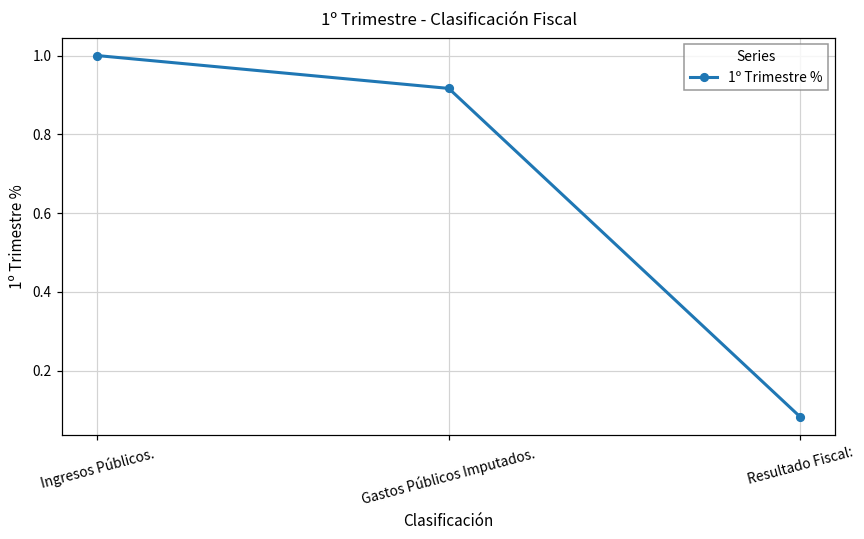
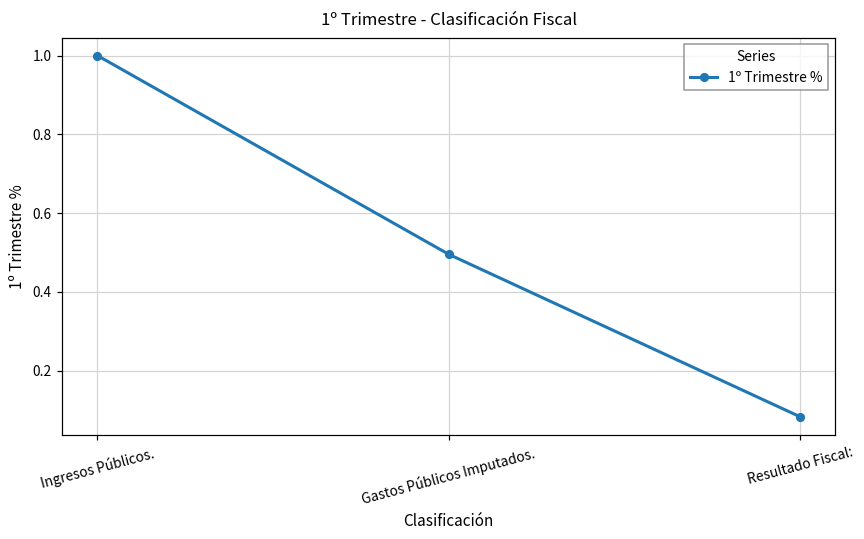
Gastos Públicos Imputados.: 0.92 -> 0.50
